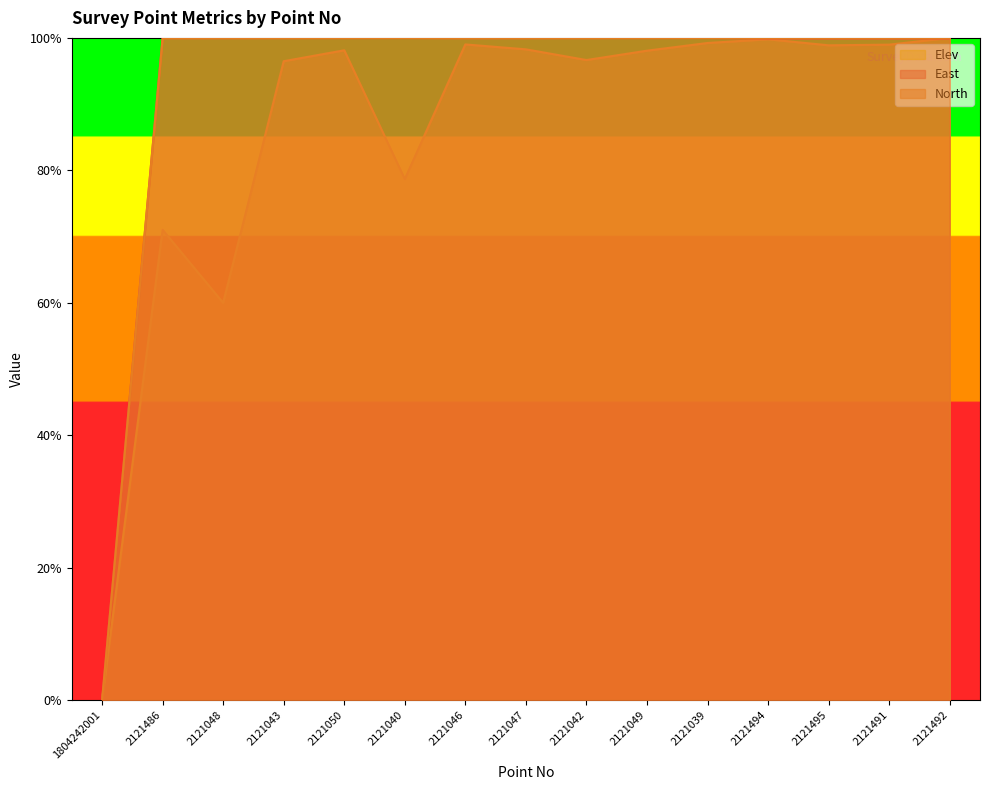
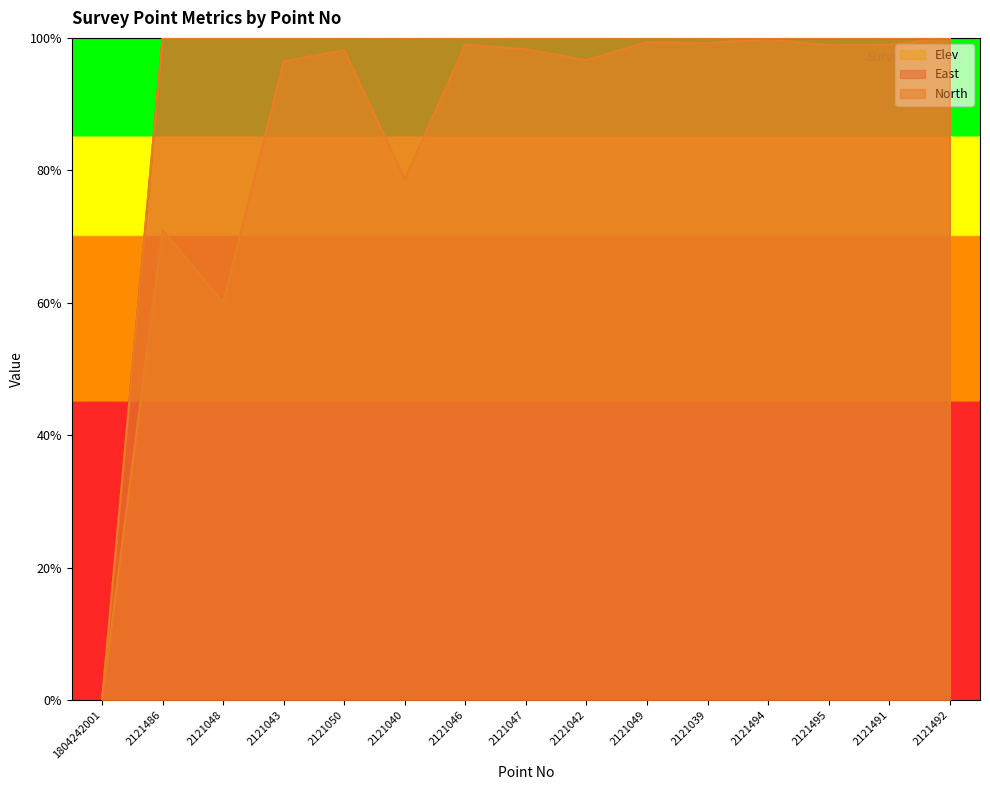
Elev, 2121049: 98% -> 99%
